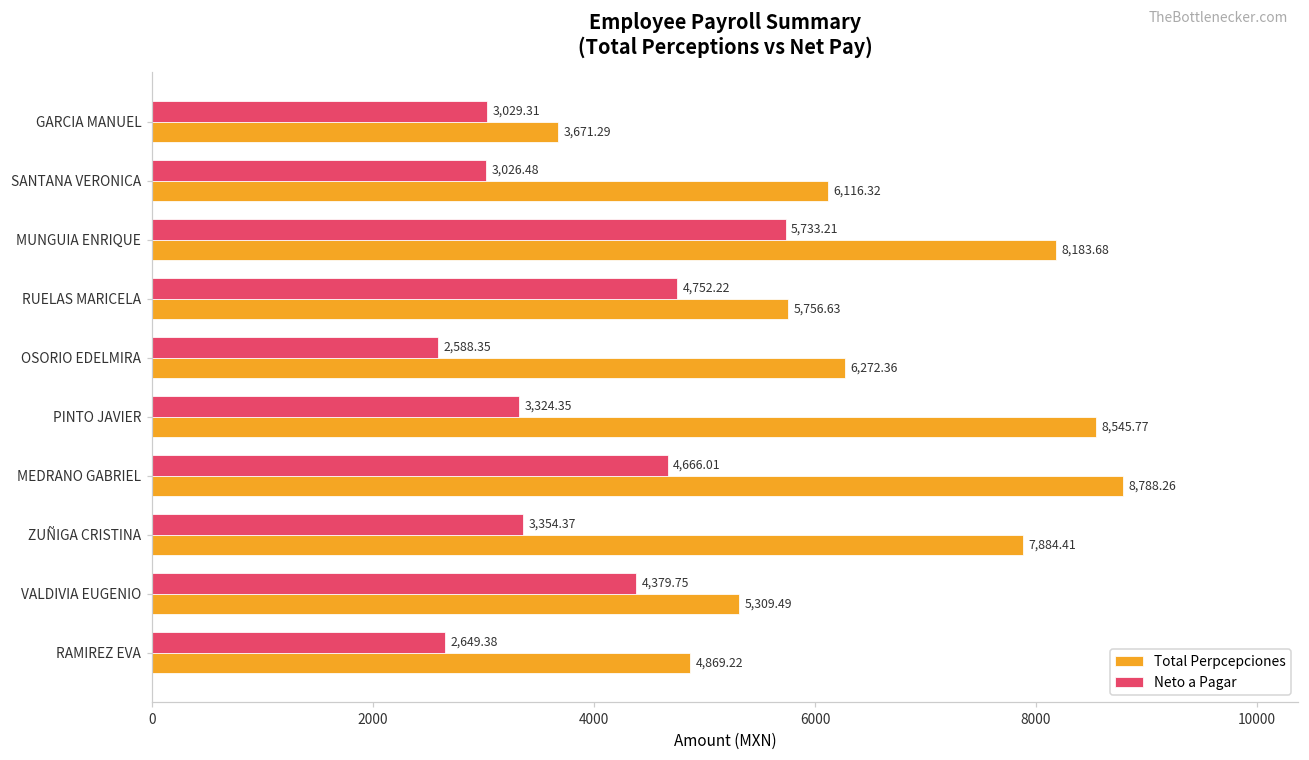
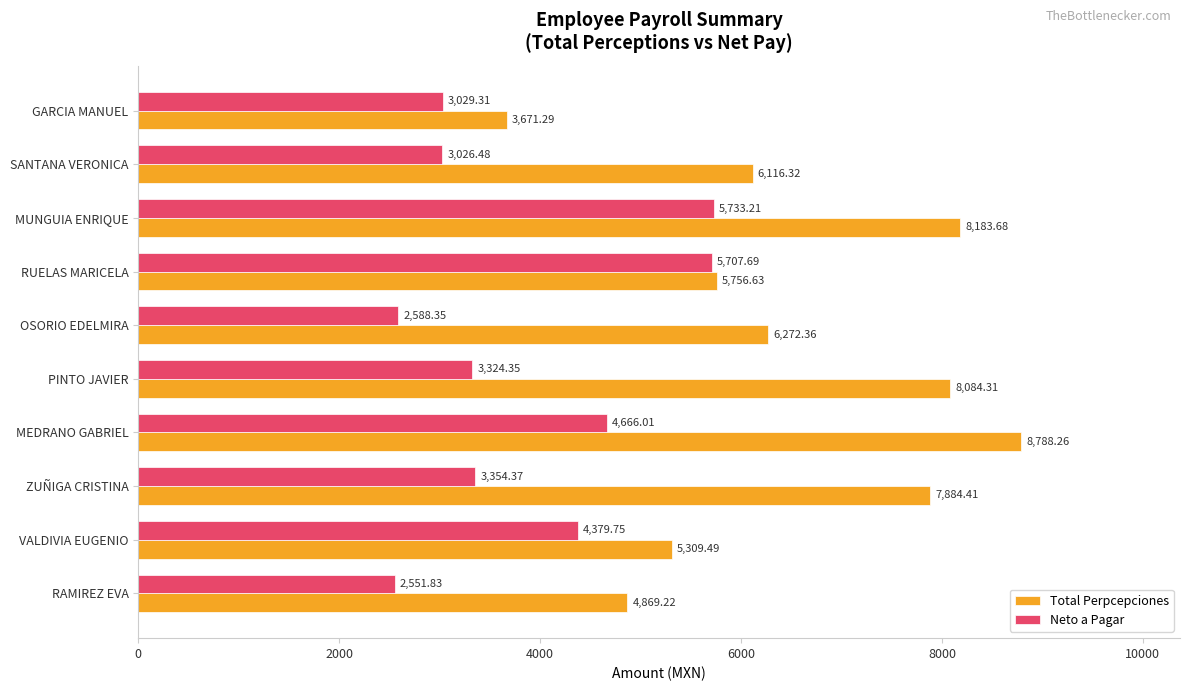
Neto a Pagar, RUELAS MARICELA: 4,752.22 -> 5,707.69
Total Perpcepciones, PINTO JAVIER: 8,545.77 -> 8,084.31
Neto a Pagar, RAMIREZ EVA: 2,649.38 -> 2,551.83
